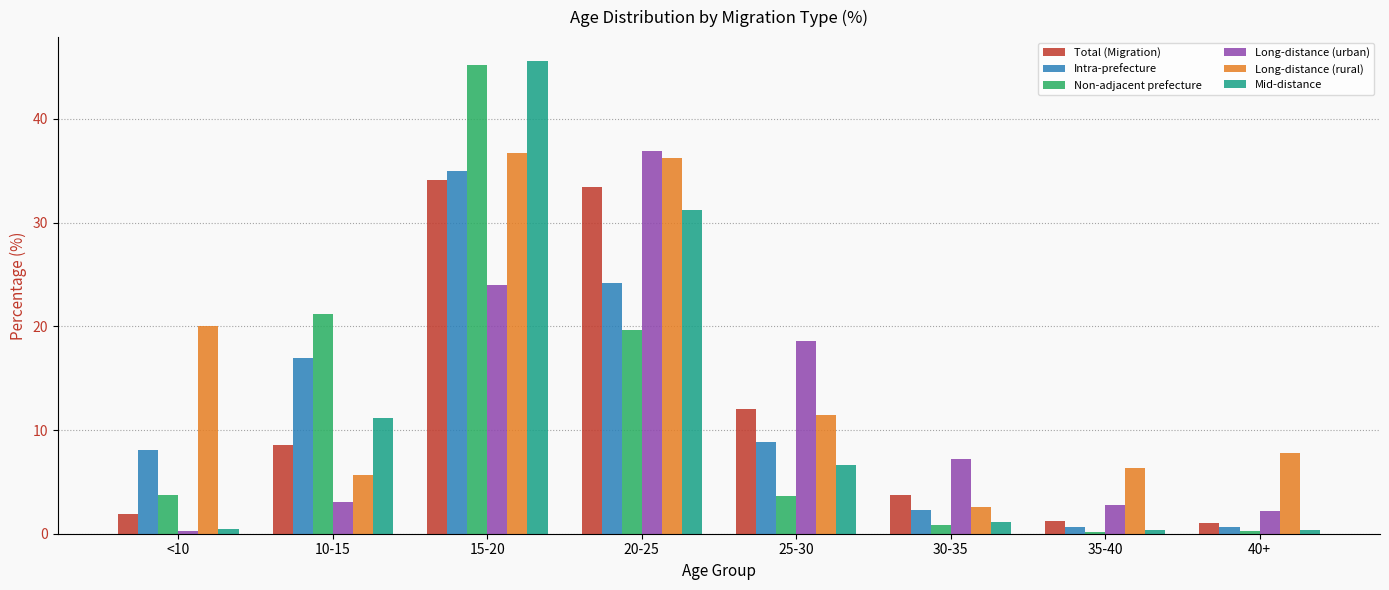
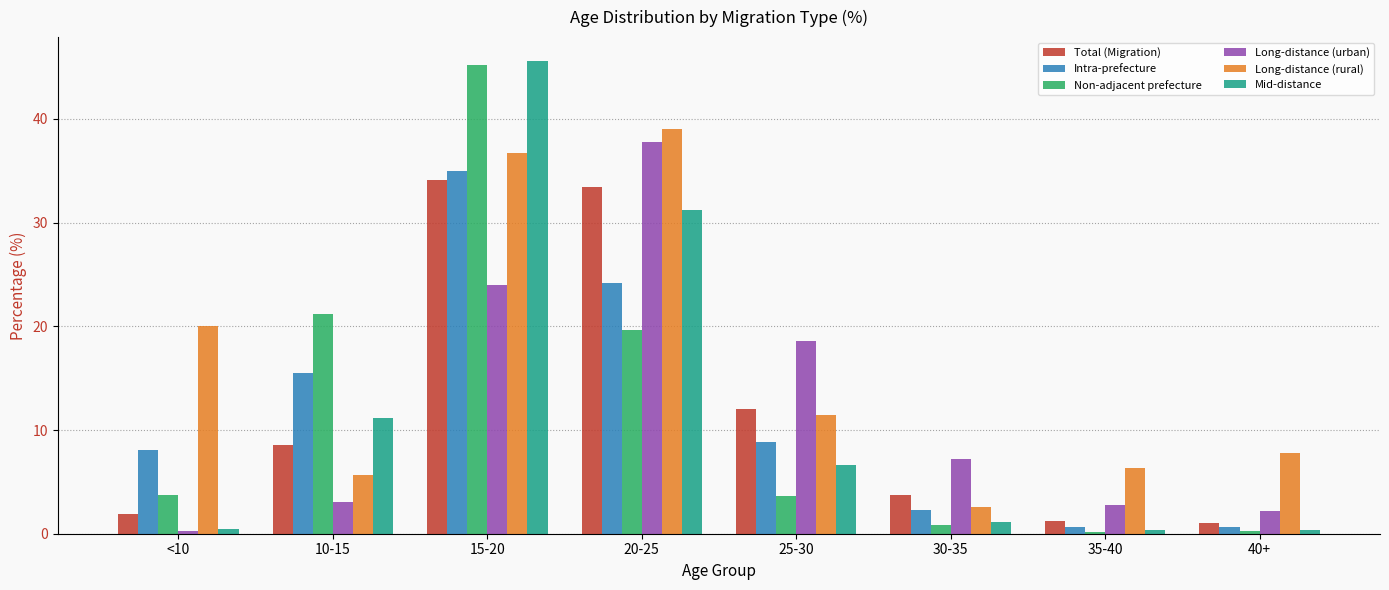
Intra-prefecture, 10-15: 16.9 -> 15.5
Long-distance (urban), 20-25: 36.9 -> 37.8
Long-distance (rural), 20-25: 36.2 -> 39.0
